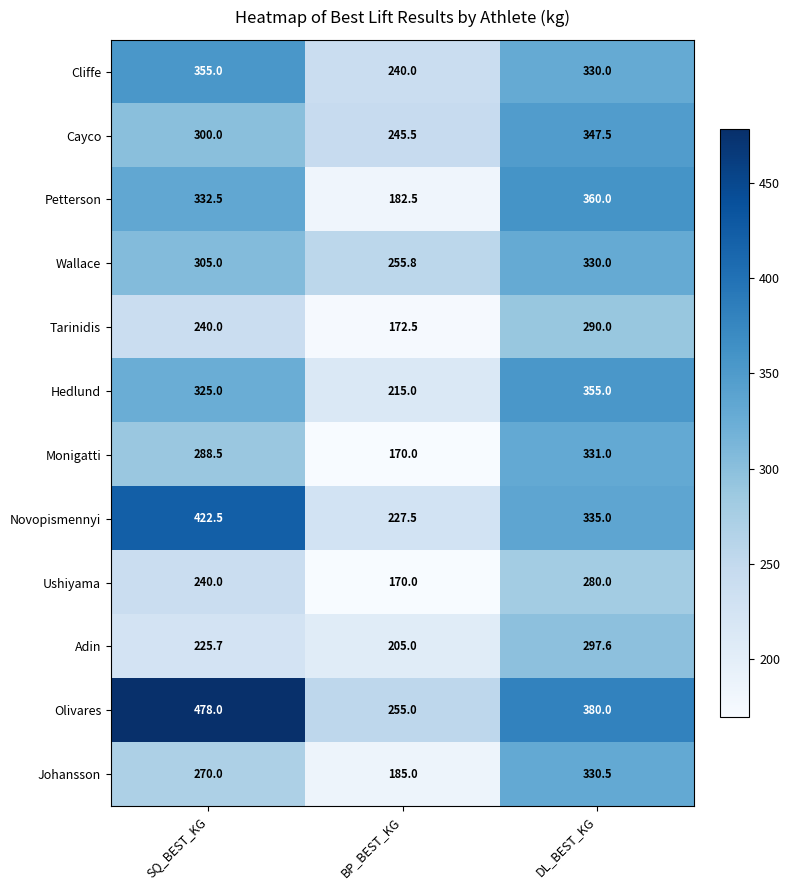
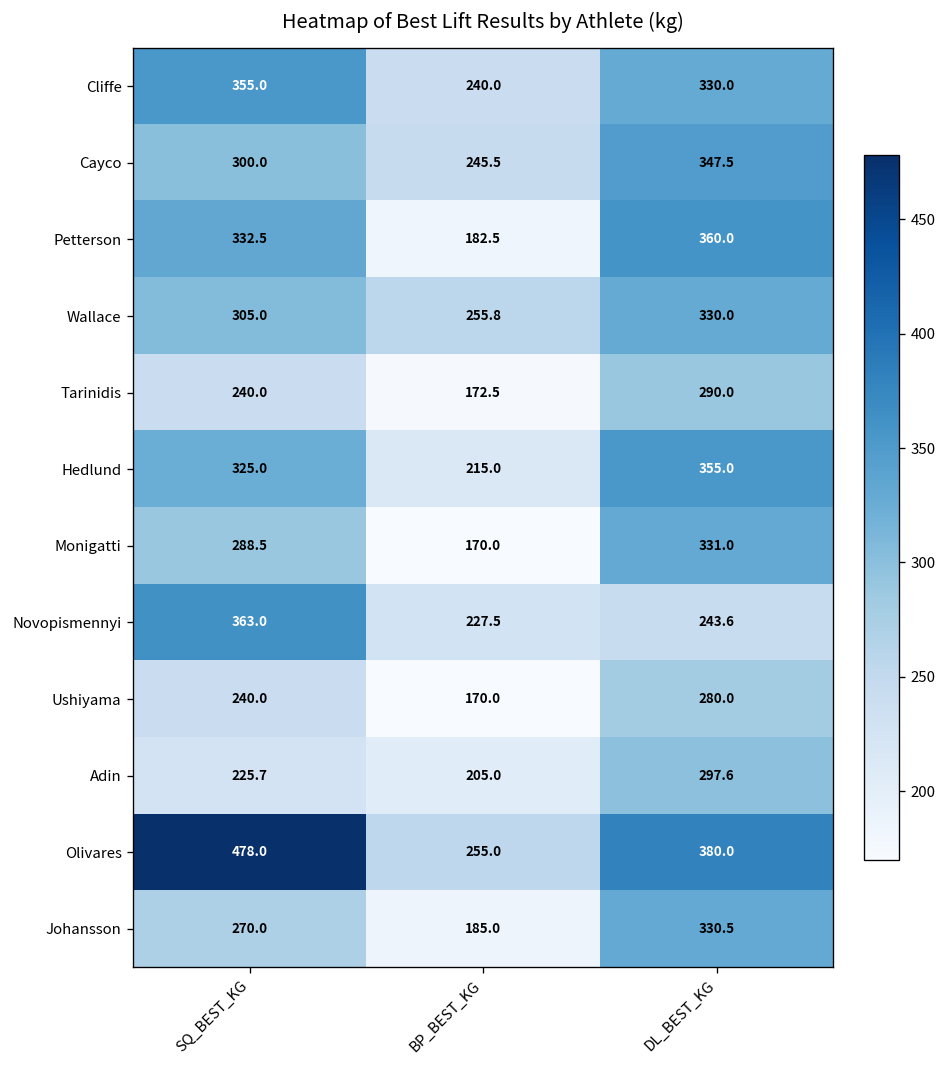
Novopismennyi, SQ_BEST_KG: 422.5 -> 363.0
Novopismennyi, DL_BEST_KG: 335.0 -> 243.6
